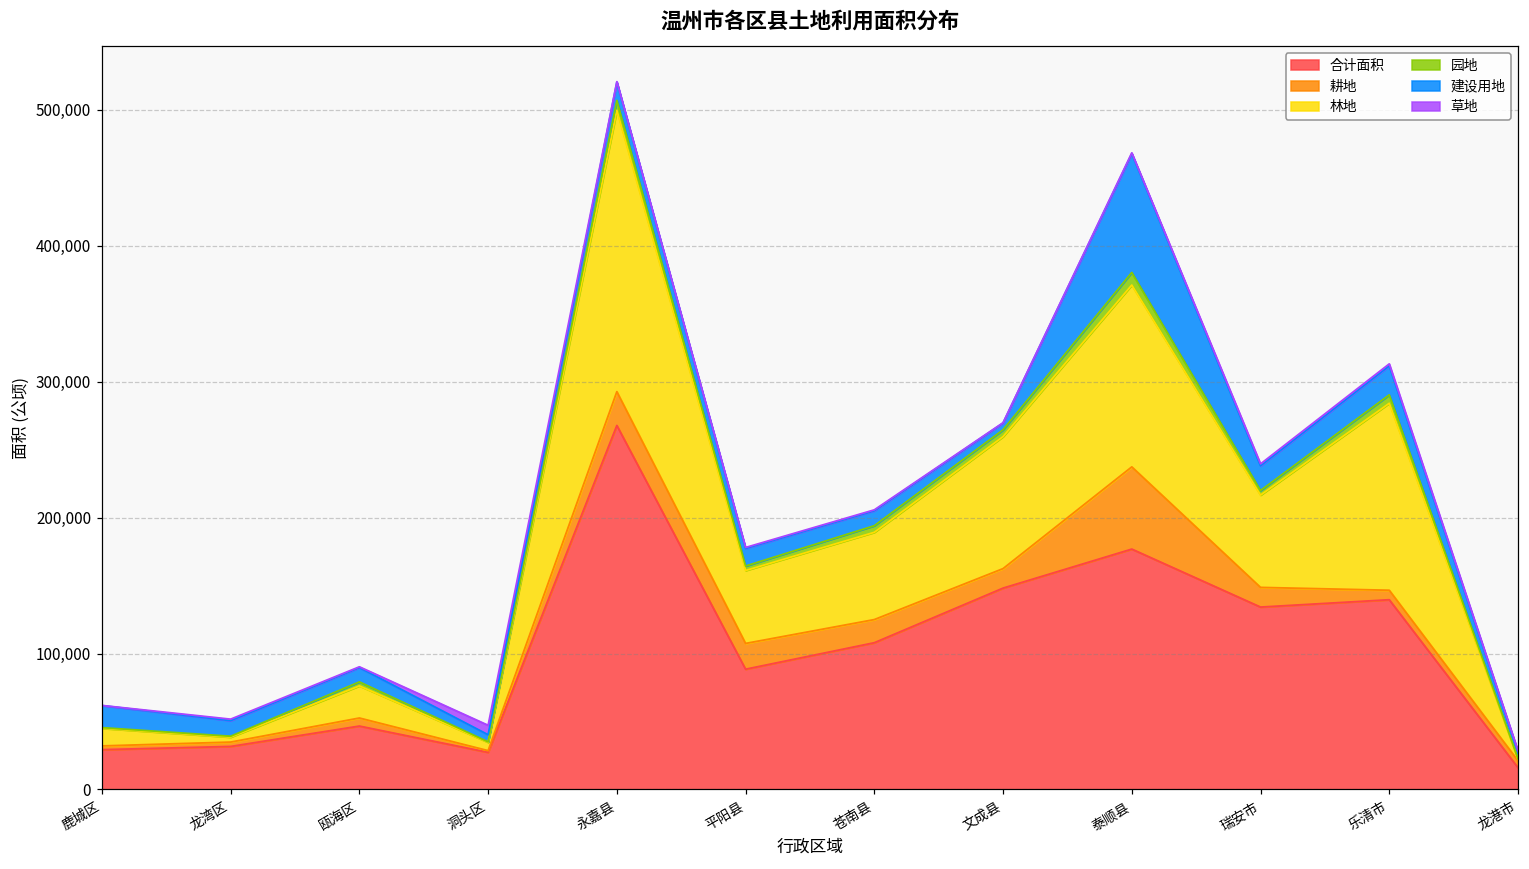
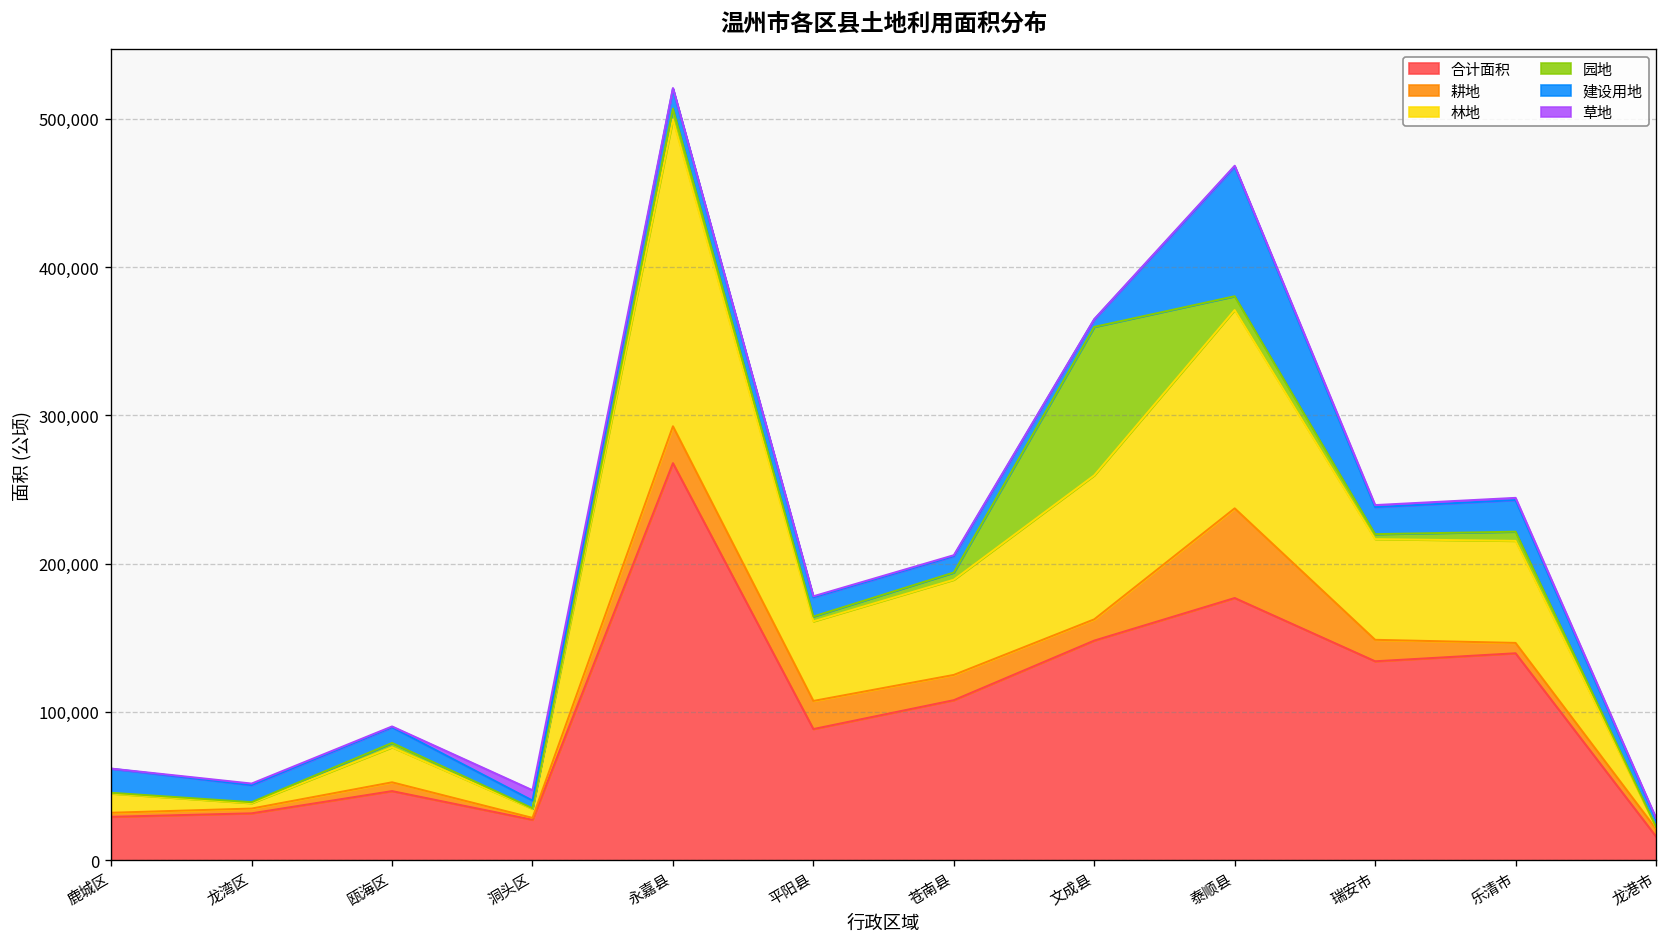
园地, 文成县: 5,000 -> 100,000
林地, 乐清市: 138,000 -> 69,000
